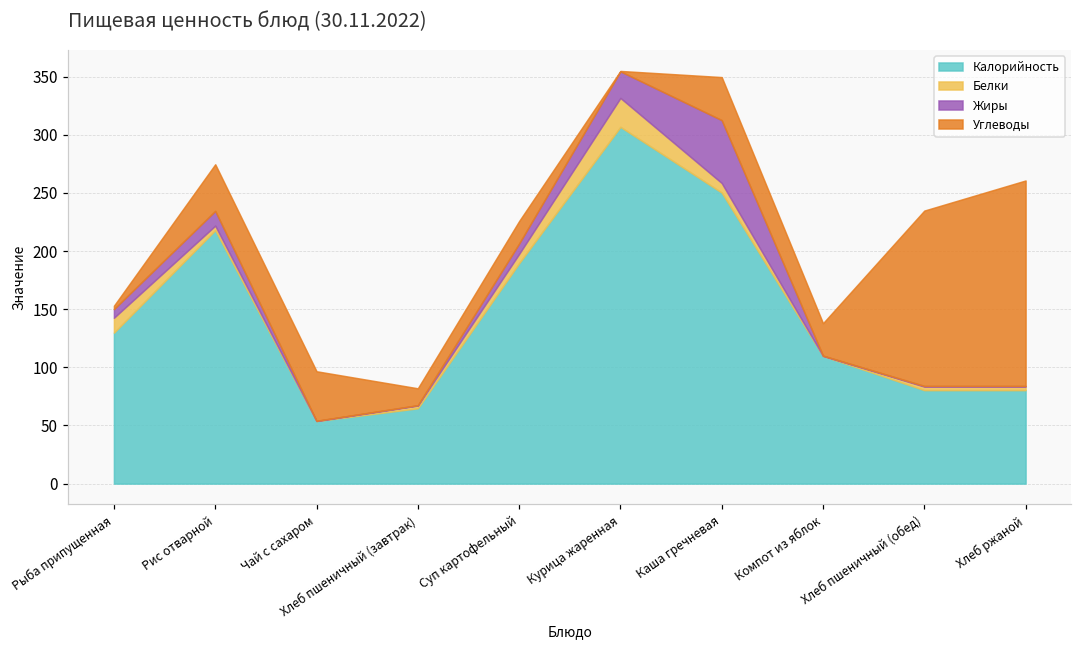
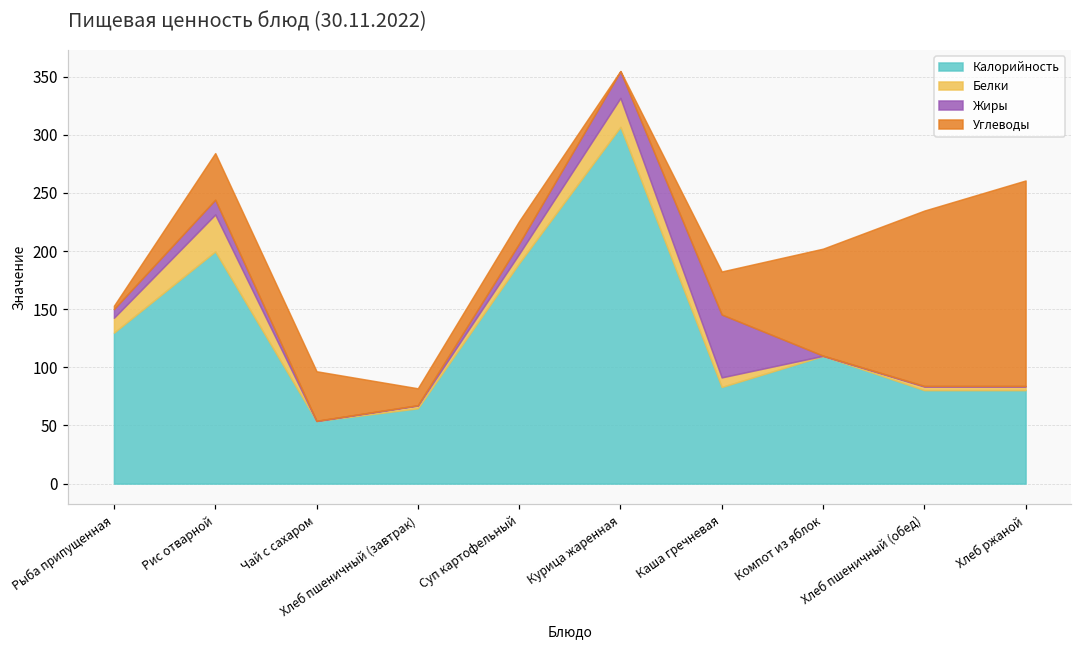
Калорийность, Рис отварной: 218 -> 200
Белки, Рис отварной: 4 -> 32
Калорийность, Каша гречневая: 250 -> 83
Углеводы, Компот из яблок: 28 -> 92
